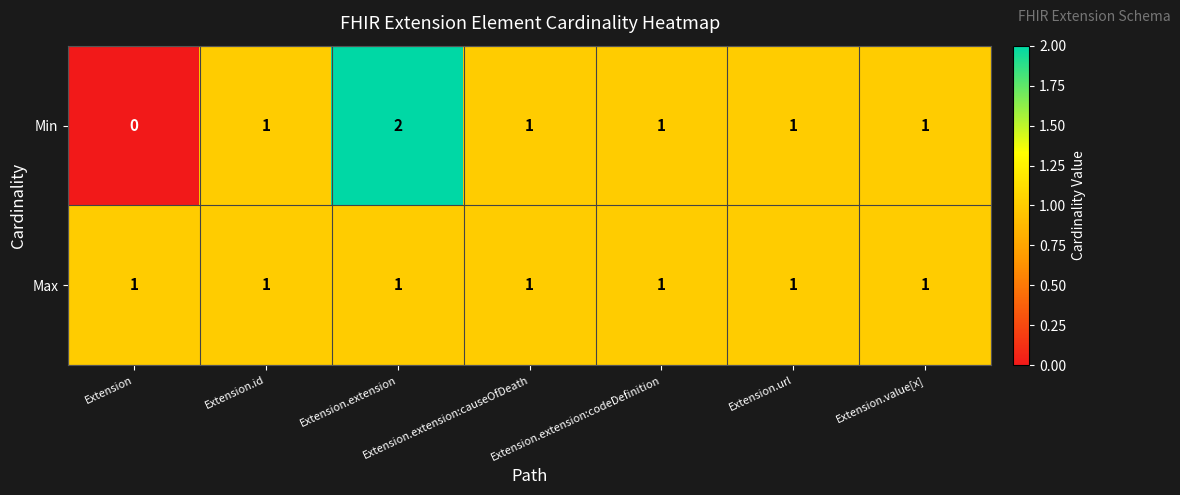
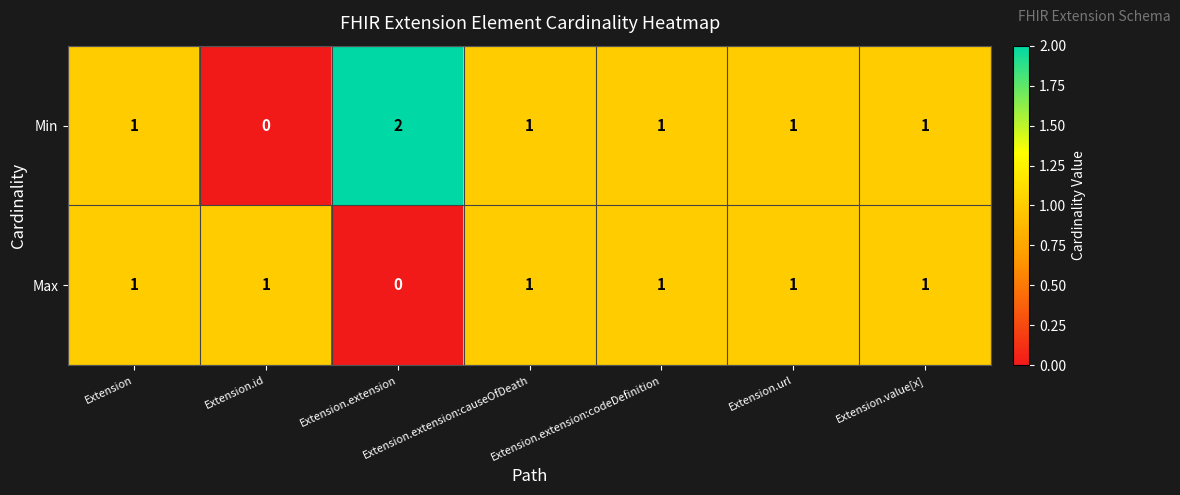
Min, Extension: 0 -> 1
Min, Extension.id: 1 -> 0
Max, Extension.extension: 1 -> 0
